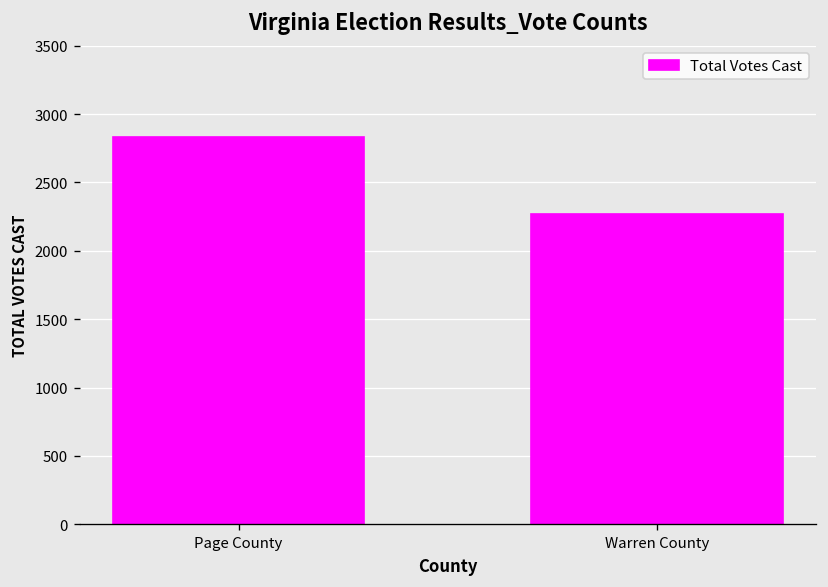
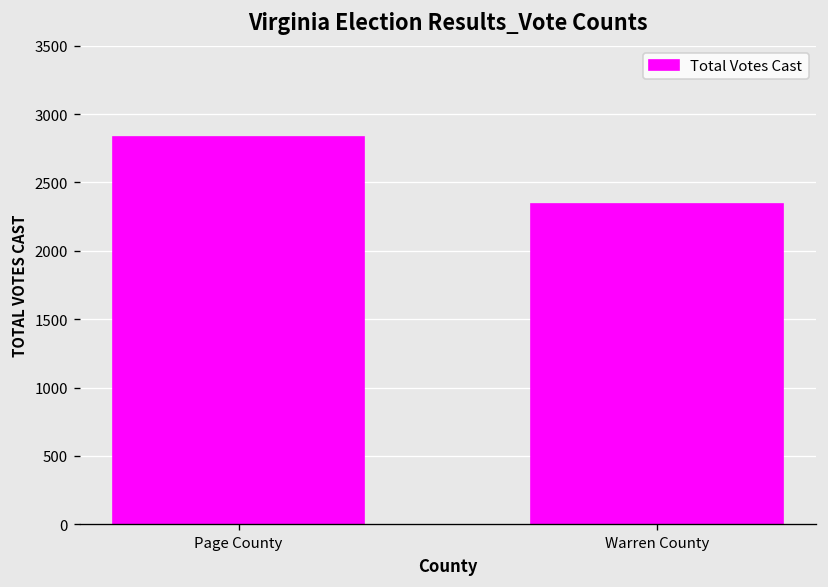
Warren County: 2270 -> 2350
